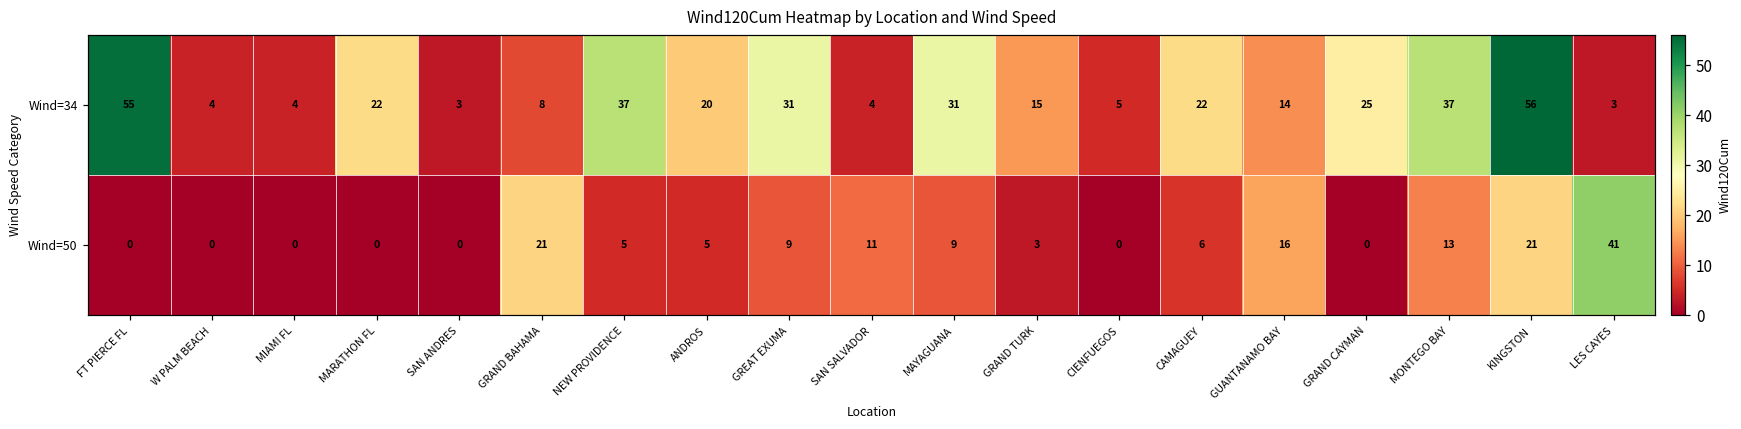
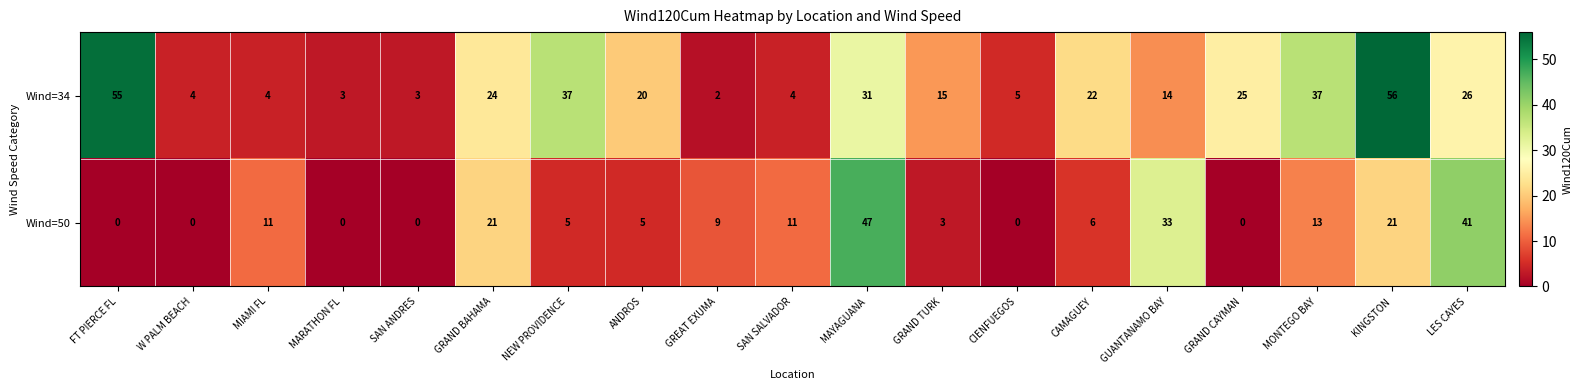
Wind=34, MARATHON FL: 22 -> 3
Wind=34, GRAND BAHAMA: 8 -> 24
Wind=34, GREAT EXUMA: 31 -> 2
Wind=34, LES CAYES: 3 -> 26
Wind=50, MIAMI FL: 0 -> 11
Wind=50, MAYAGUANA: 9 -> 47
Wind=50, GUANTANAMO BAY: 16 -> 33
